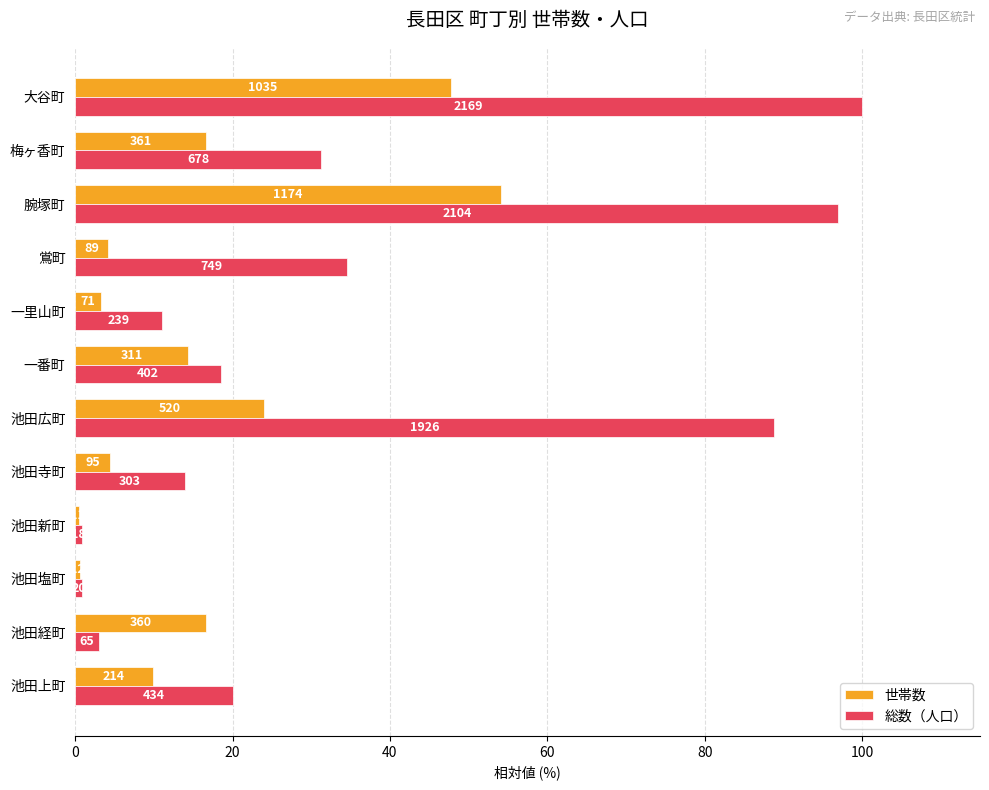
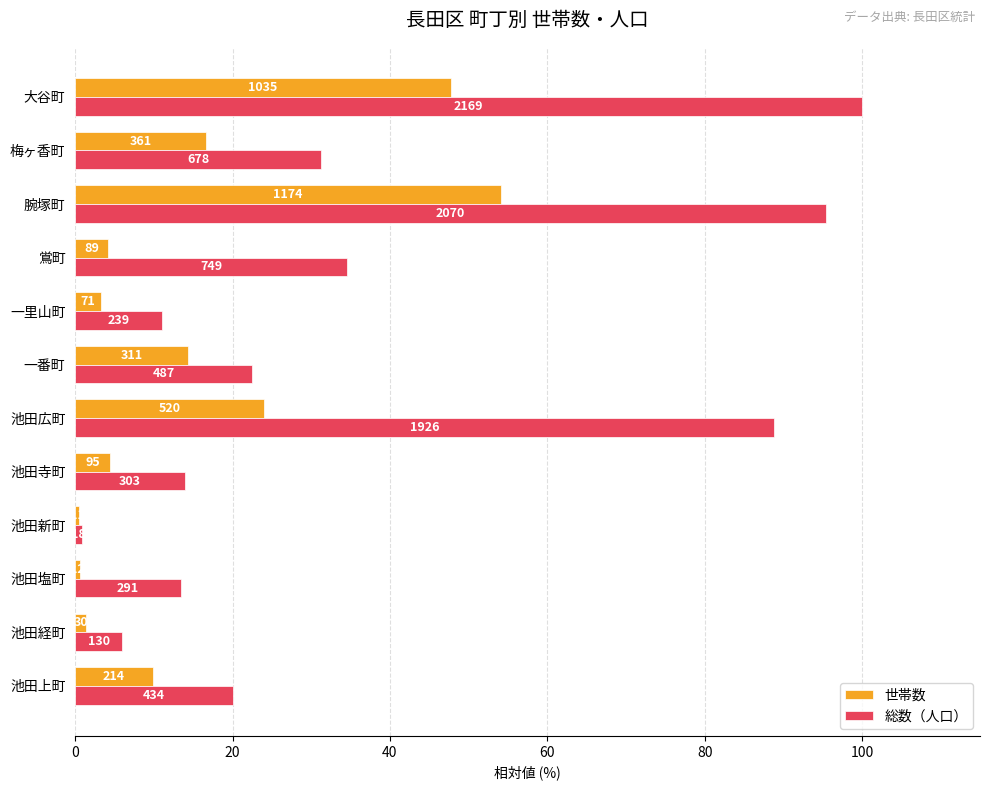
総数（人口）, 腕塚町: 2104 -> 2070
総数（人口）, 一番町: 402 -> 487
総数（人口）, 池田塩町: 1 -> 13
世帯数, 池田経町: 360 -> 30
総数（人口）, 池田経町: 65 -> 130
